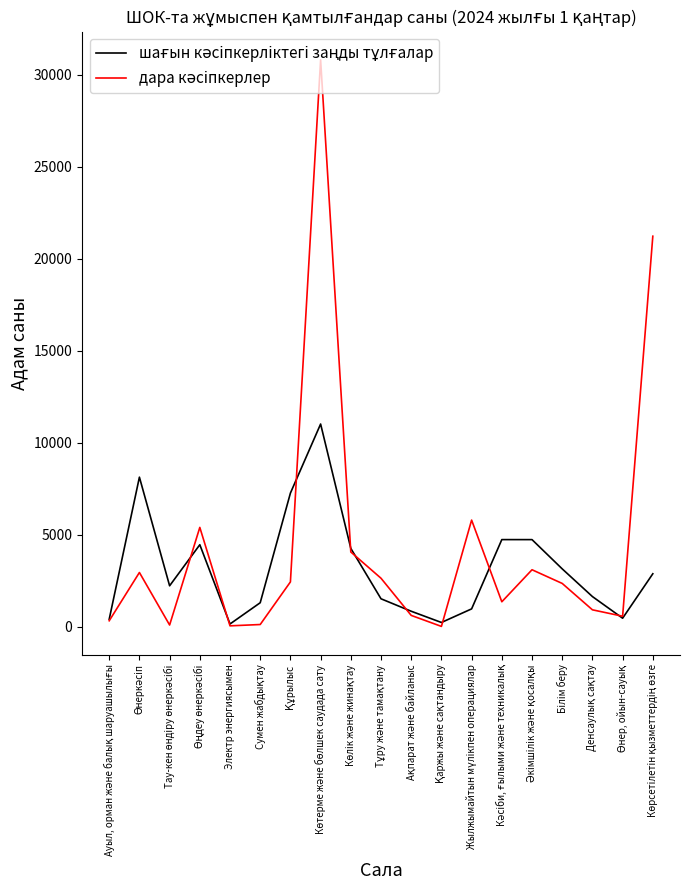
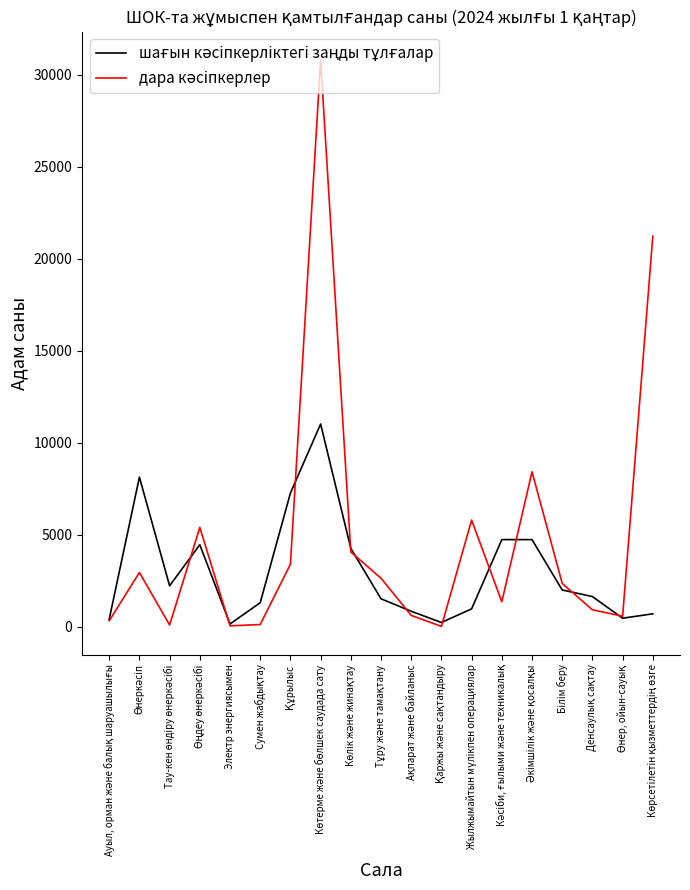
дара кәсіпкерлер, Құрылыс: 2400 -> 3400
дара кәсіпкерлер, Әкімшілік және қосалқы: 3100 -> 8400
шағын кәсіпкерліктегі заңды тұлғалар, Білім беру: 3100 -> 2000
шағын кәсіпкерліктегі заңды тұлғалар, Көрсетілетін қызметтердің өзге: 2900 -> 700
